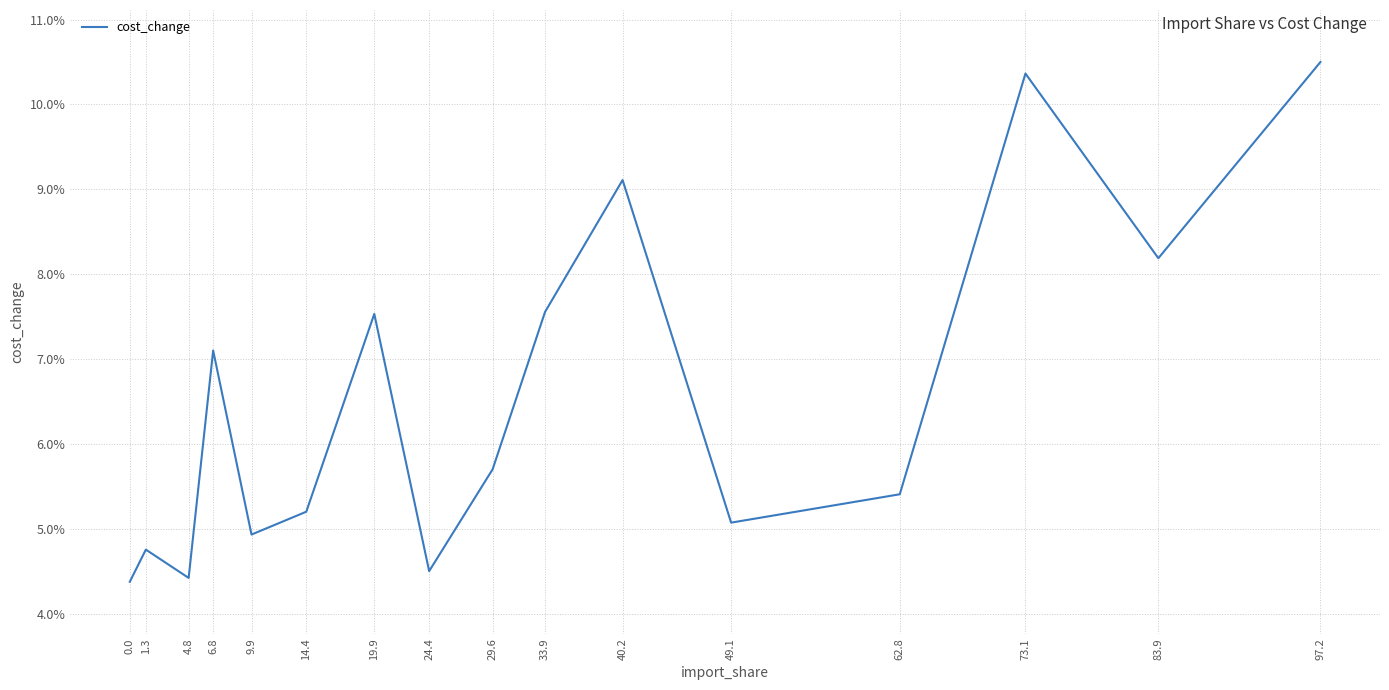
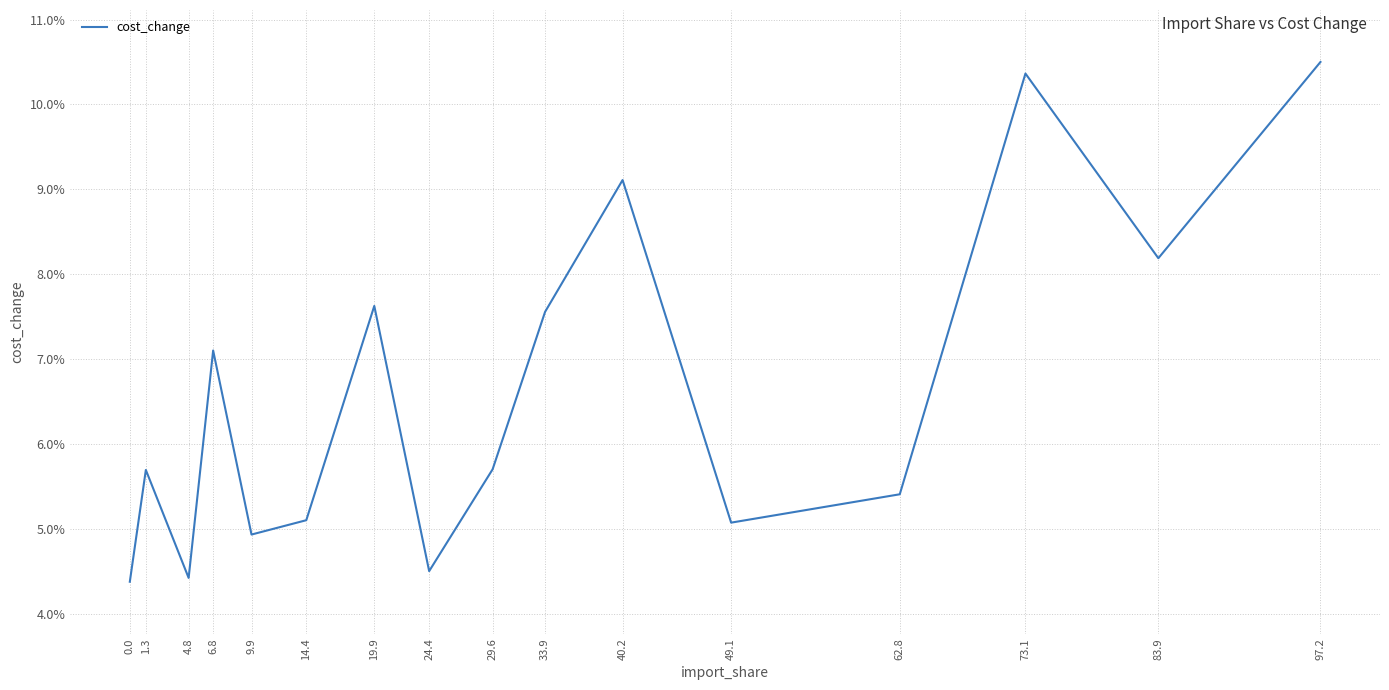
1.3: 4.8% -> 5.7%
14.4: 5.2% -> 5.1%
19.9: 7.5% -> 7.6%
